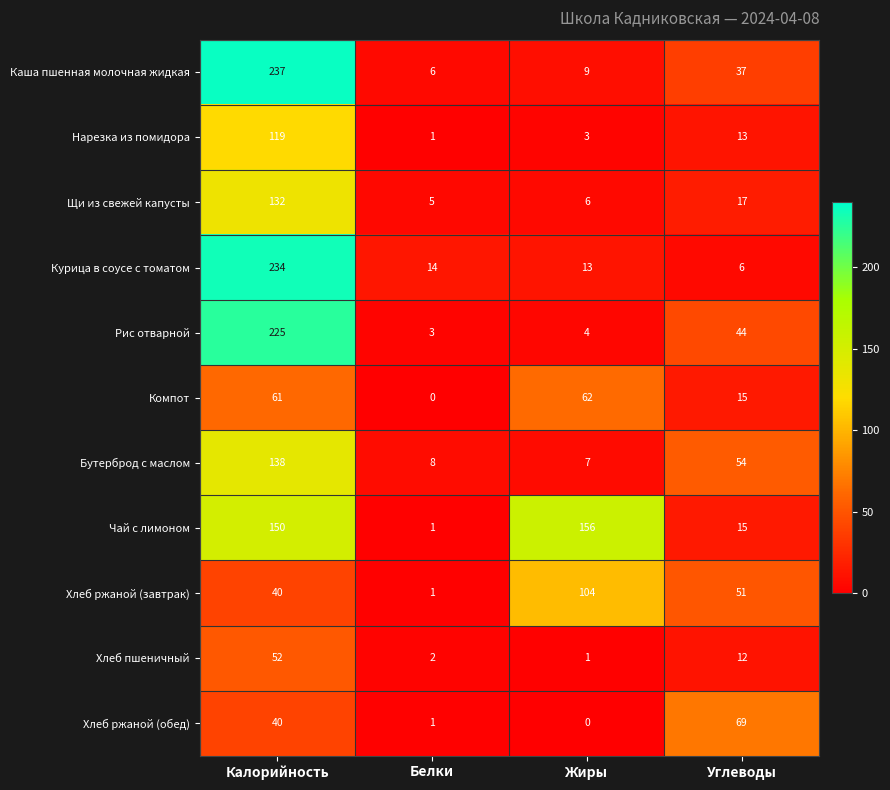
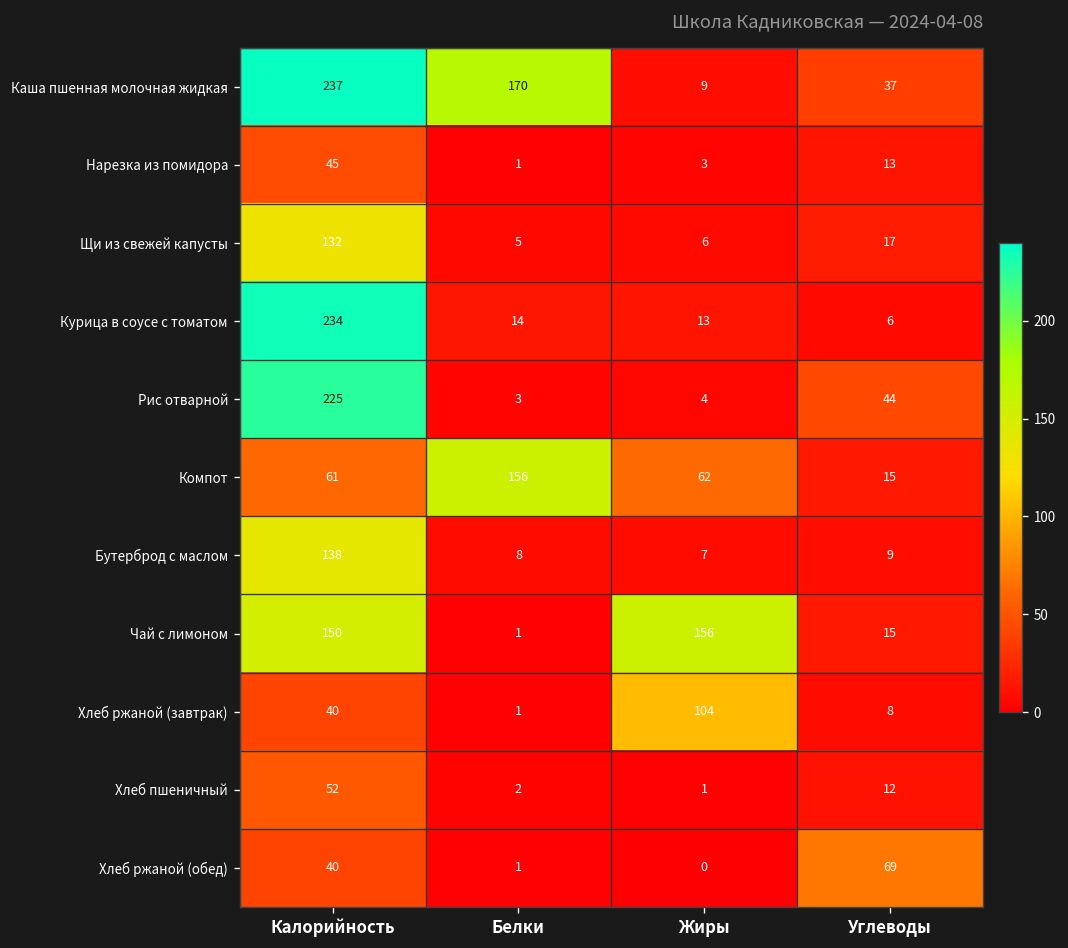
Каша пшенная молочная жидкая, Белки: 6 -> 170
Нарезка из помидора, Калорийность: 119 -> 45
Компот, Белки: 0 -> 156
Бутерброд с маслом, Углеводы: 54 -> 9
Хлеб ржаной (завтрак), Углеводы: 51 -> 8
